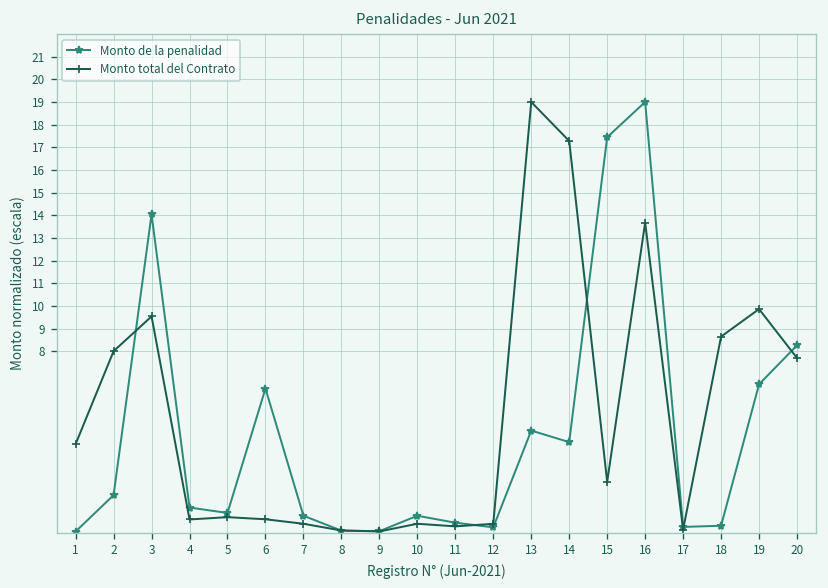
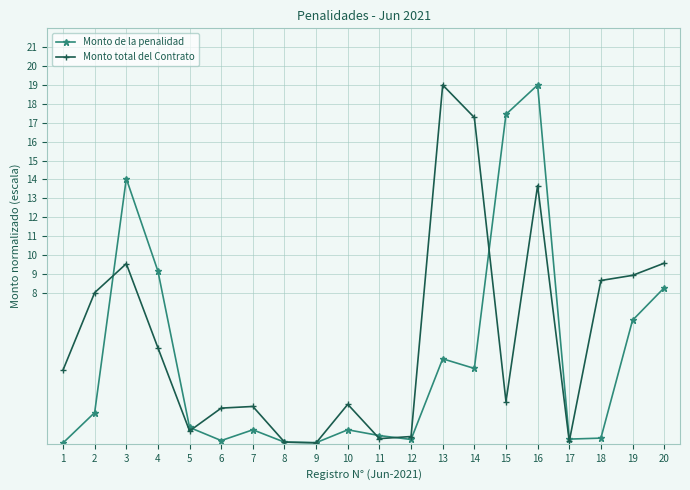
Monto de la penalidad, 4: 1.1 -> 9.1
Monto total del Contrato, 4: 0.6 -> 5.1
Monto de la penalidad, 6: 6.4 -> 0.2
Monto total del Contrato, 6: 0.6 -> 1.9
Monto total del Contrato, 7: 0.4 -> 2.0
Monto total del Contrato, 10: 0.4 -> 2.1
Monto total del Contrato, 19: 9.9 -> 8.9
Monto total del Contrato, 20: 7.7 -> 9.6
